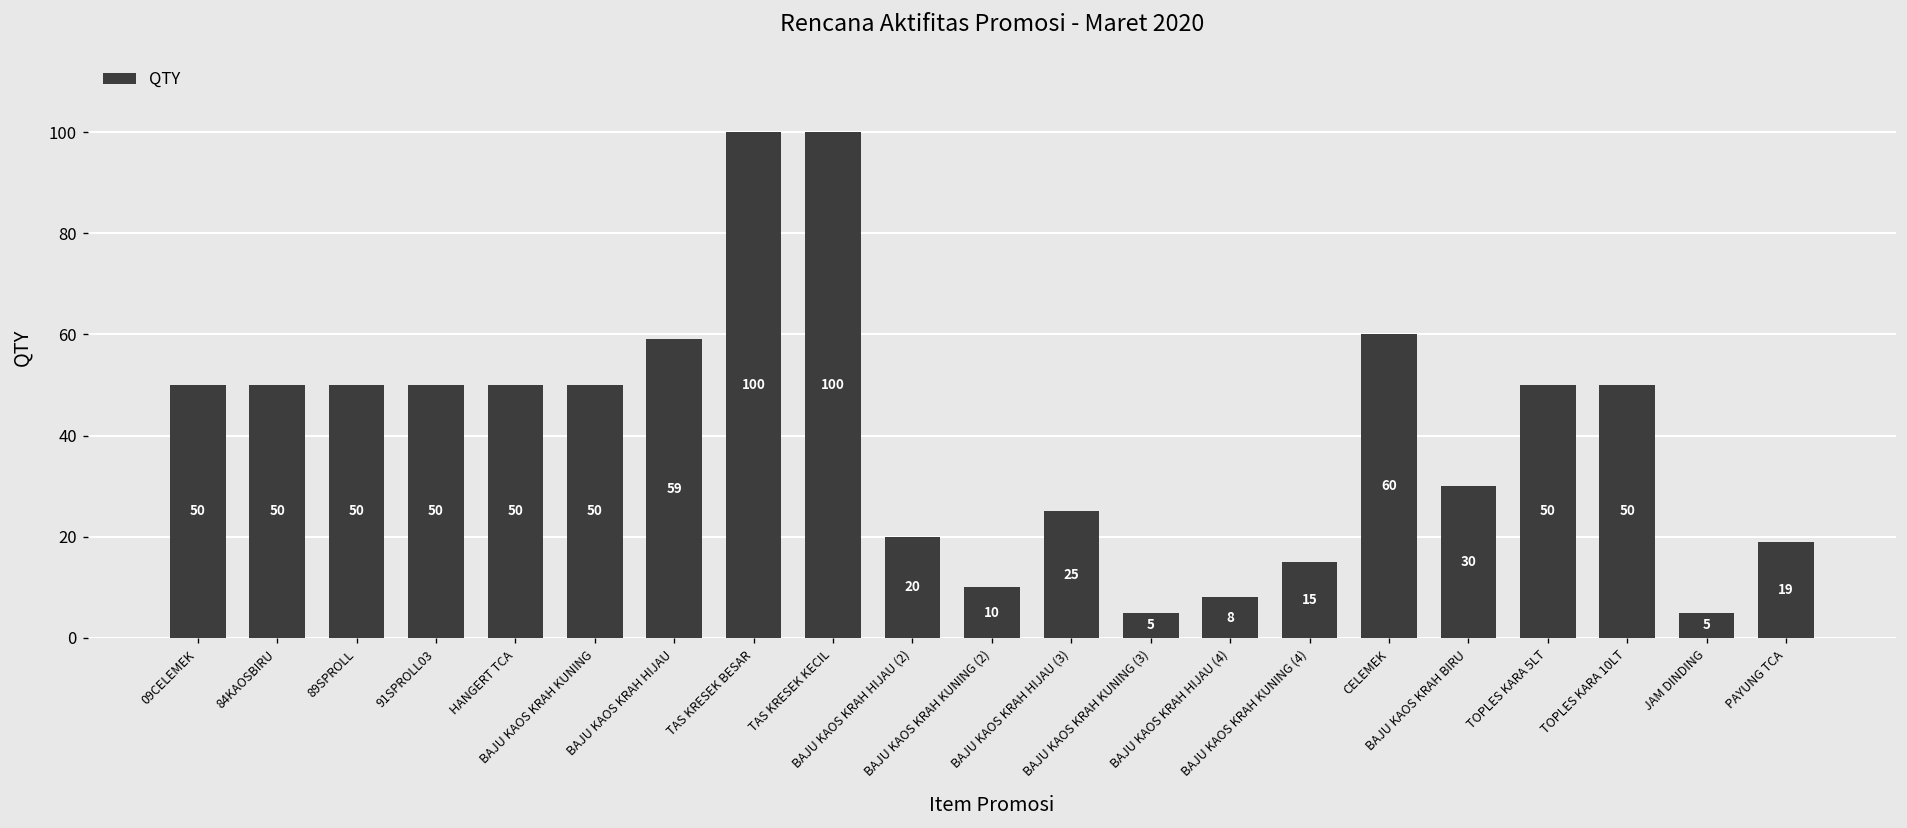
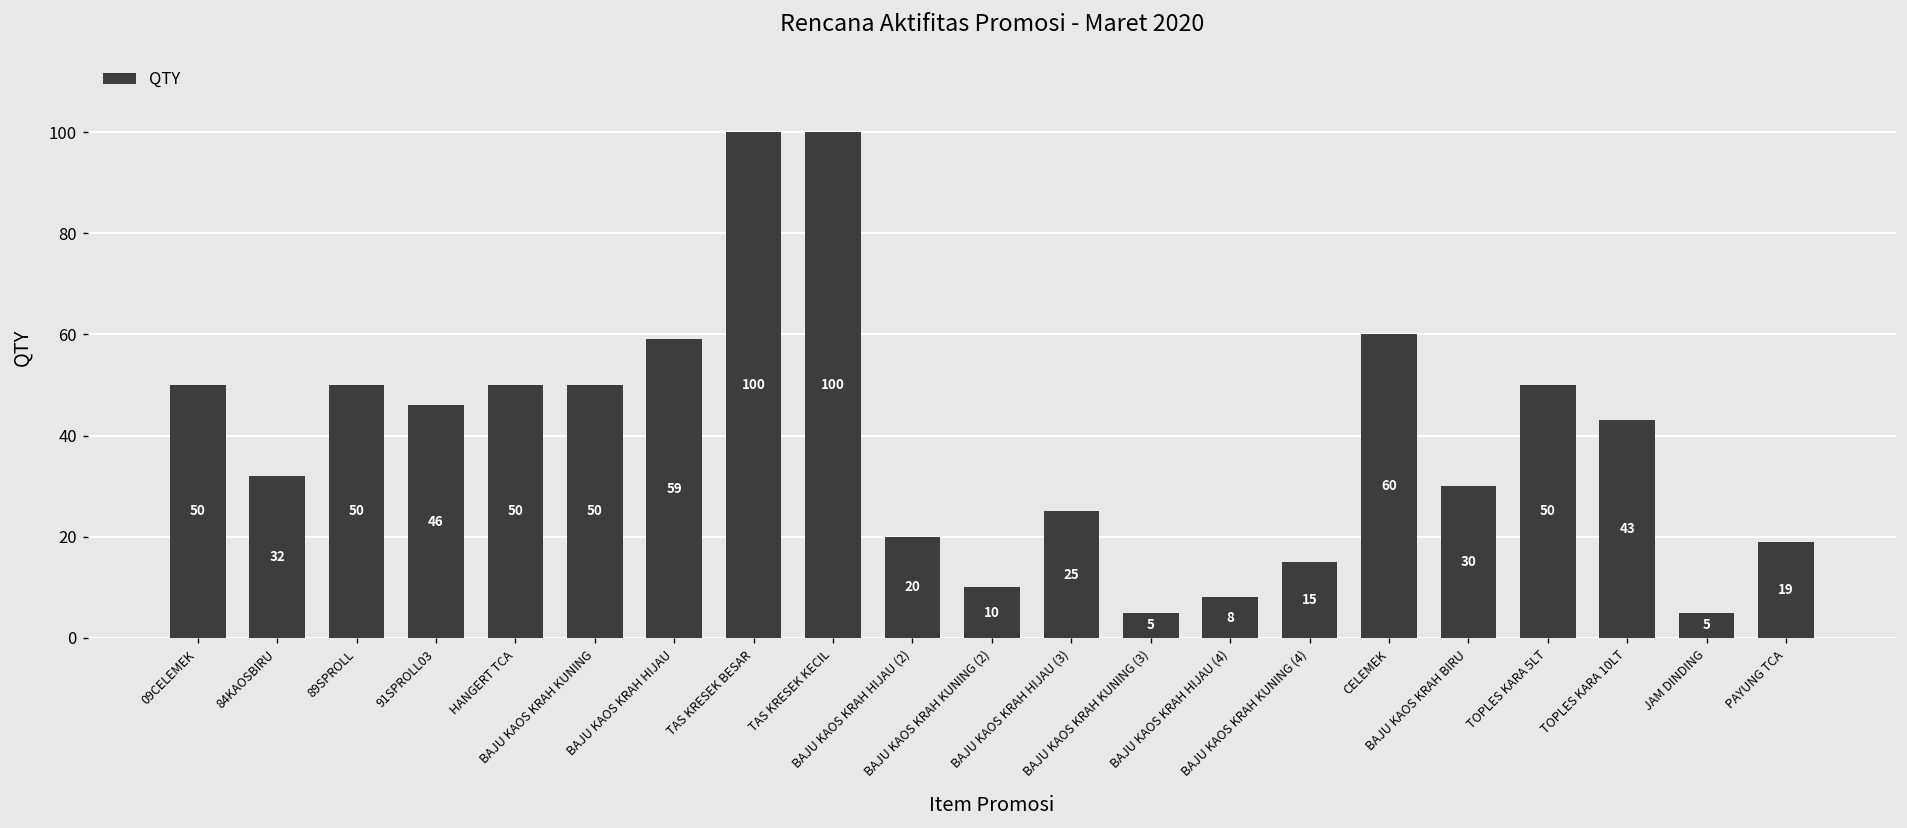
84KAOSBIRU: 50 -> 32
91SPROLL03: 50 -> 46
TOPLES KARA 10LT: 50 -> 43
